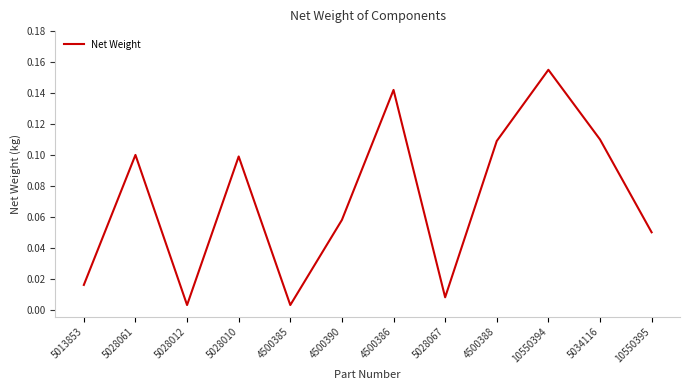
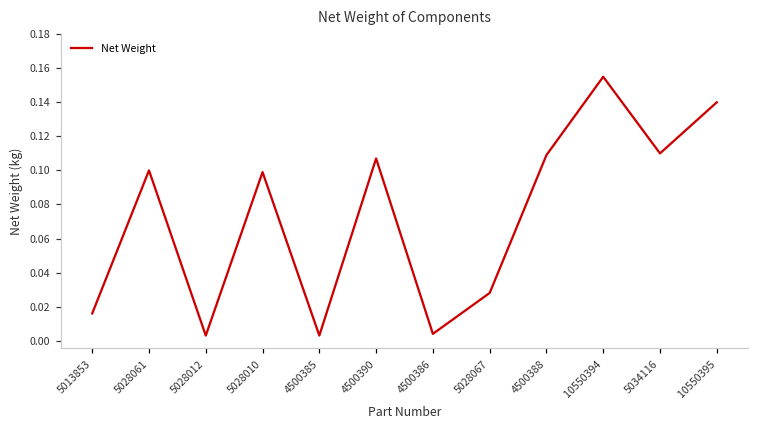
4500390: 0.058 -> 0.107
4500386: 0.142 -> 0.004
5028067: 0.008 -> 0.028
10550395: 0.05 -> 0.14
